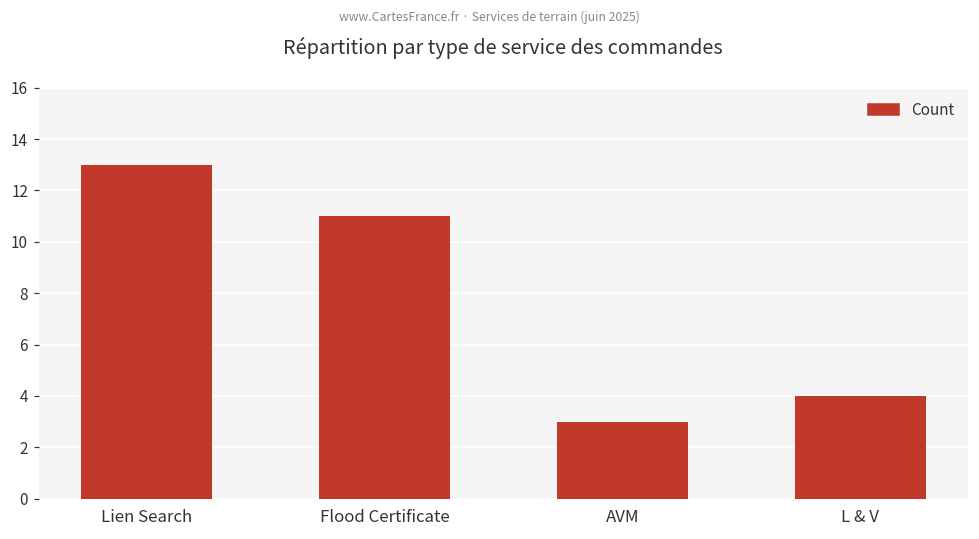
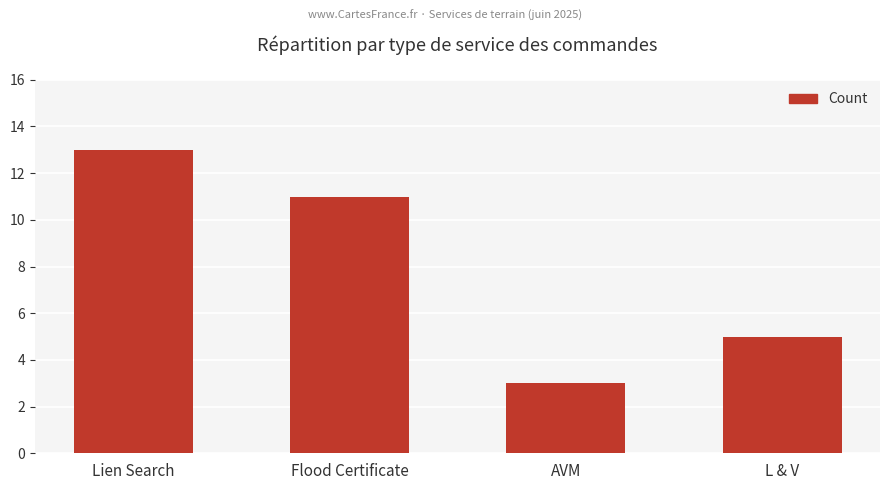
L & V: 4 -> 5
